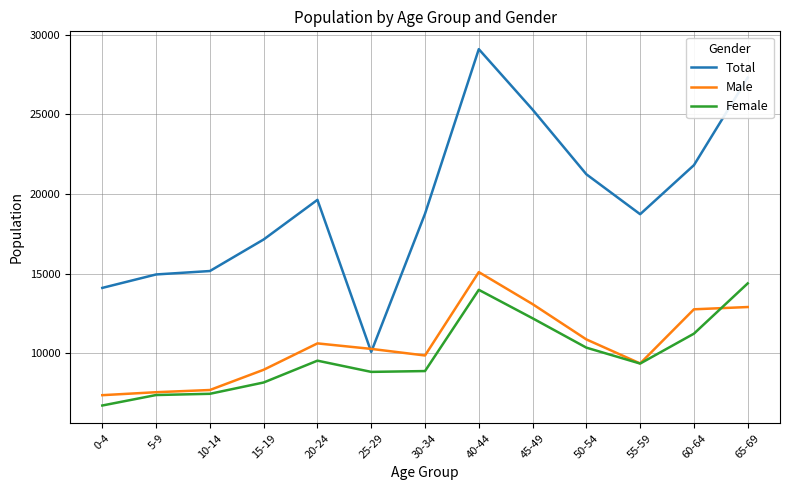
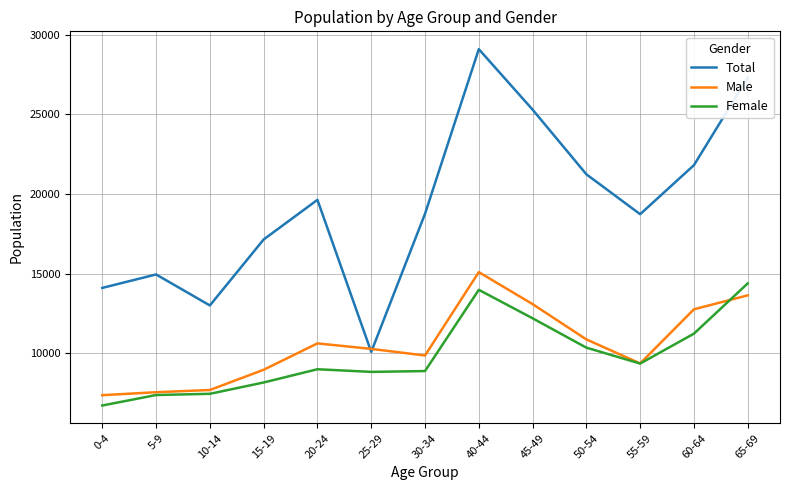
Total, 10-14: 15200 -> 13000
Female, 20-24: 9500 -> 9000
Male, 65-69: 12900 -> 13600
